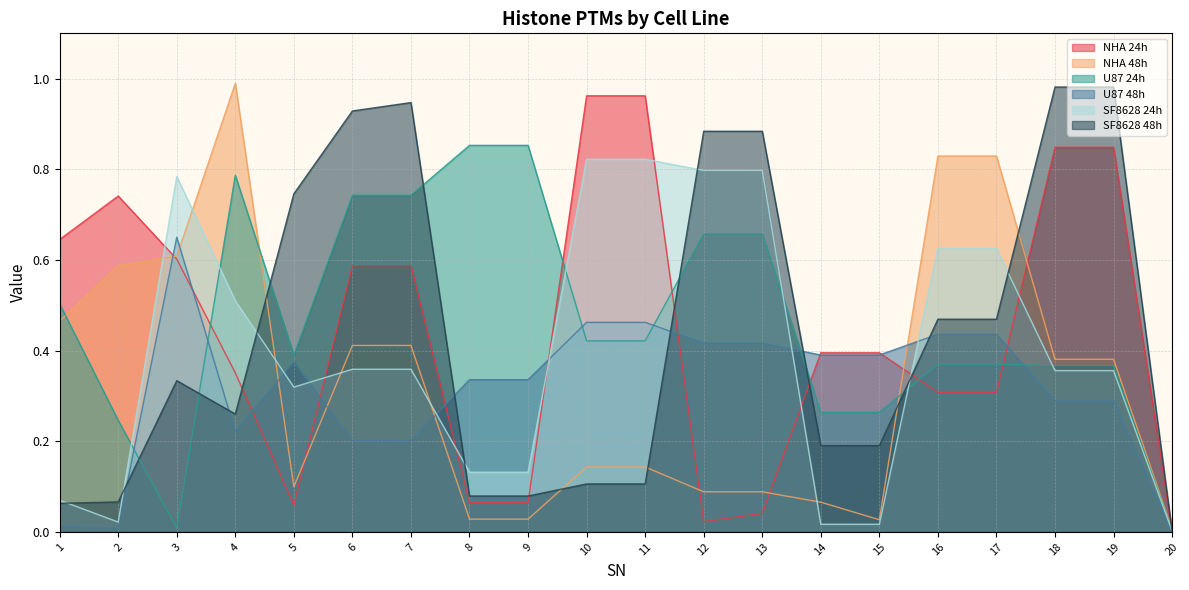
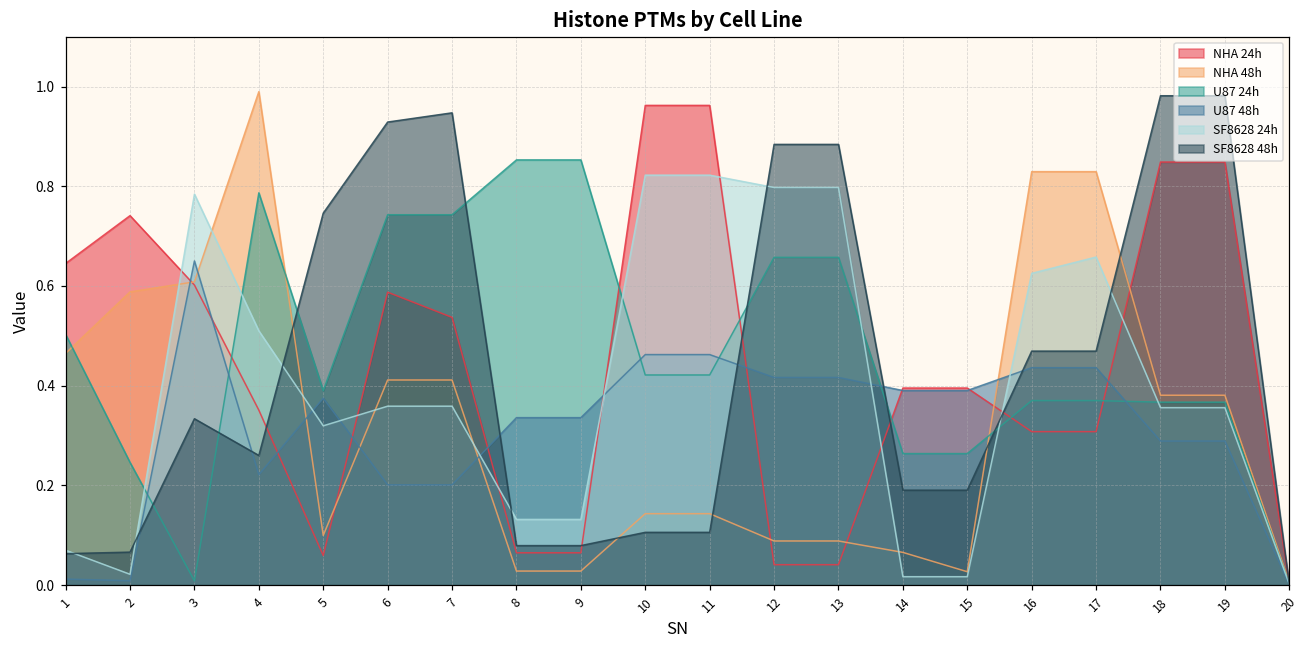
NHA 24h, 7: 0.59 -> 0.54
NHA 24h, 12: 0.02 -> 0.04
SF8628 24h, 17: 0.63 -> 0.66
